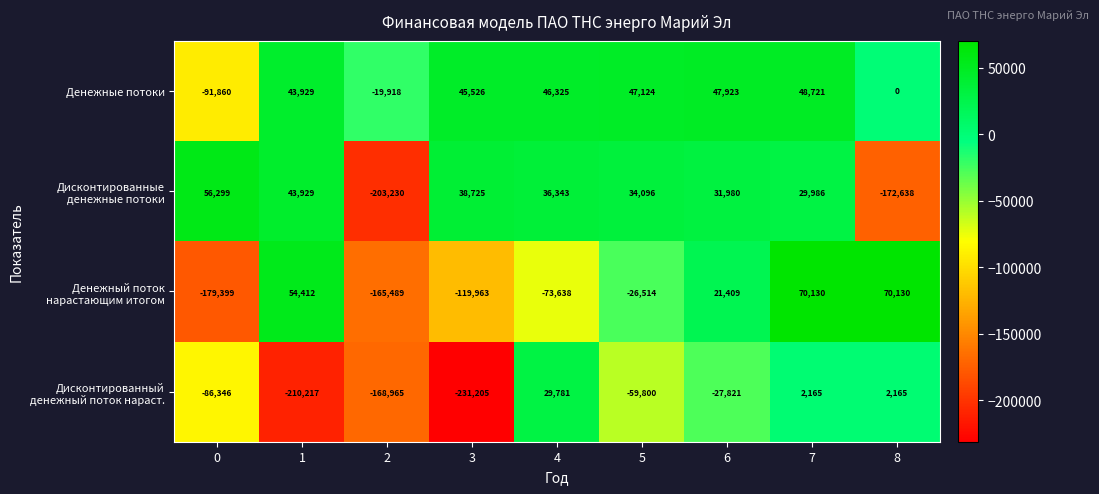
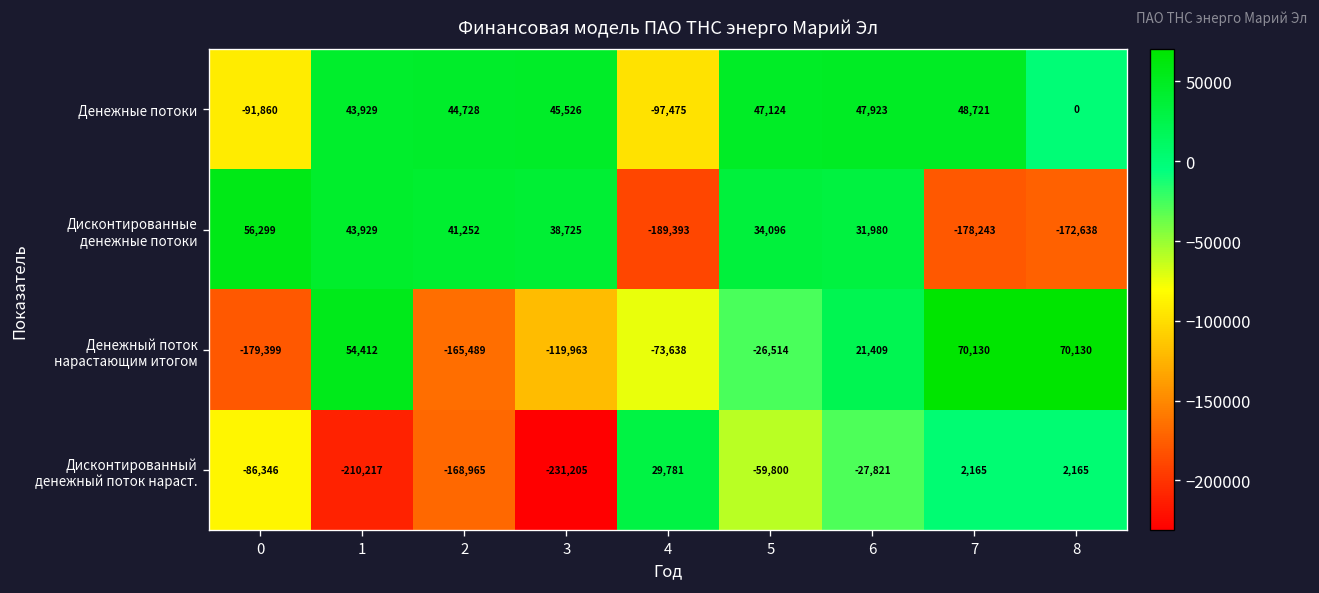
Денежные потоки, 2: -19,918 -> 44,728
Денежные потоки, 4: 46,325 -> -97,475
Дисконтированные денежные потоки, 2: -203,230 -> 41,252
Дисконтированные денежные потоки, 4: 36,343 -> -189,393
Дисконтированные денежные потоки, 7: 29,986 -> -178,243
